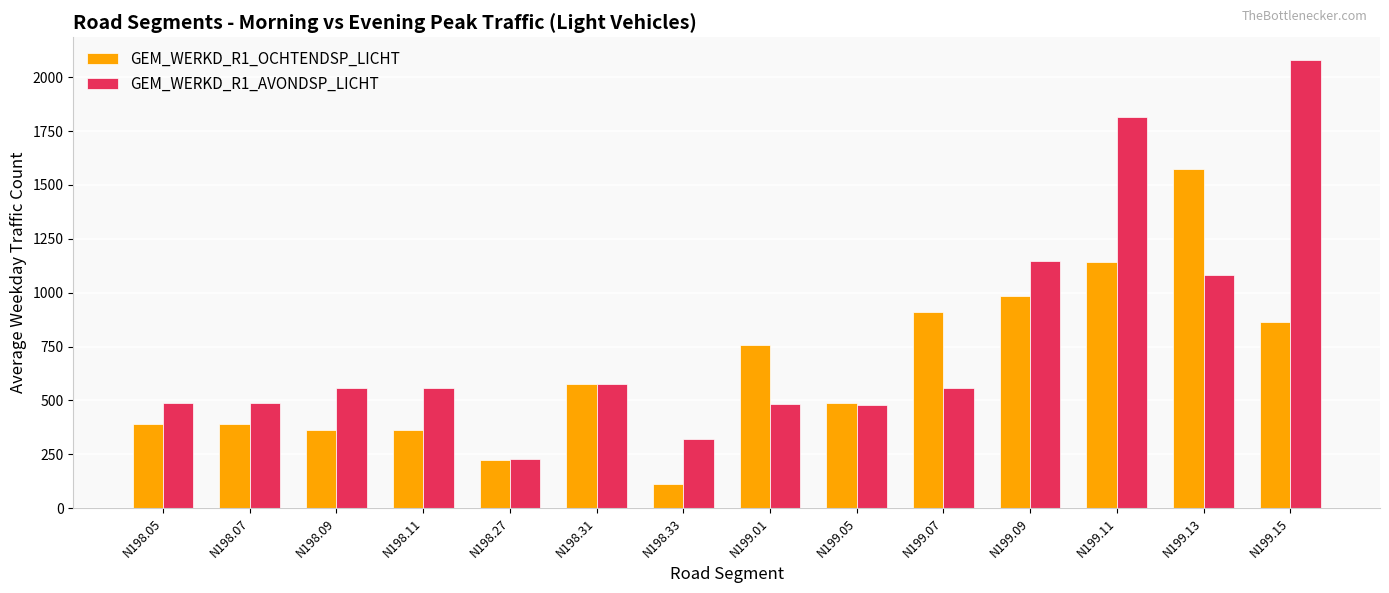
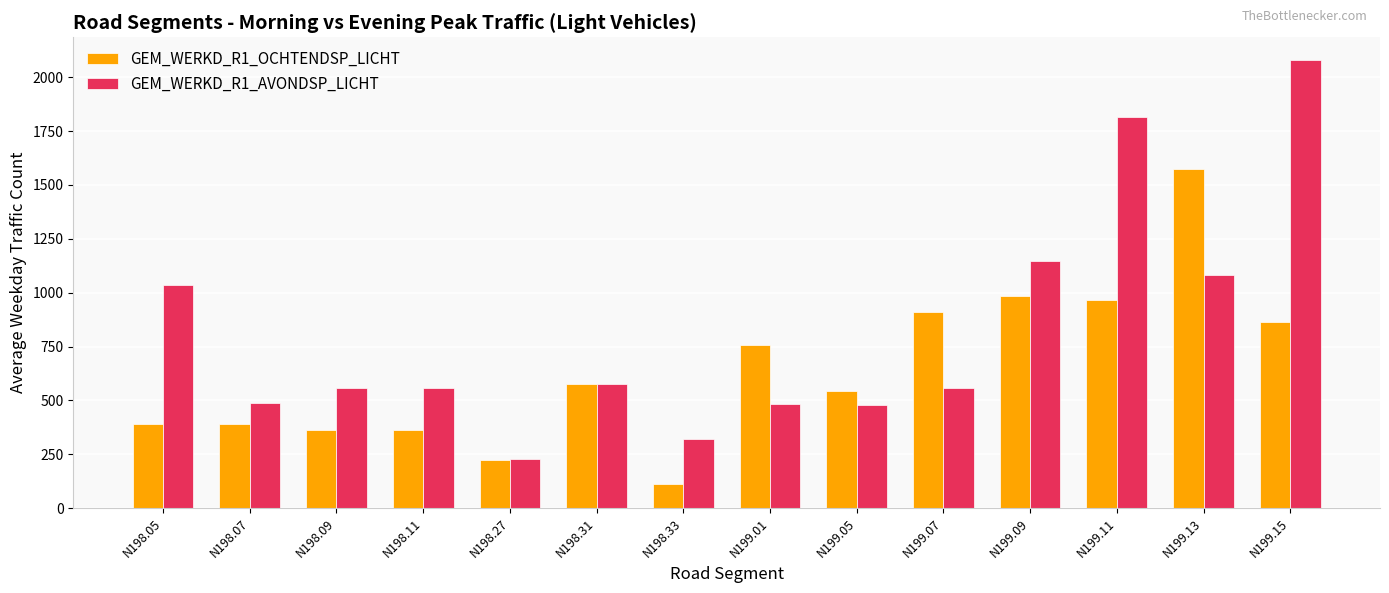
GEM_WERKD_R1_AVONDSP_LICHT, N198.05: 490 -> 1040
GEM_WERKD_R1_OCHTENDSP_LICHT, N199.05: 490 -> 540
GEM_WERKD_R1_OCHTENDSP_LICHT, N199.11: 1140 -> 970
